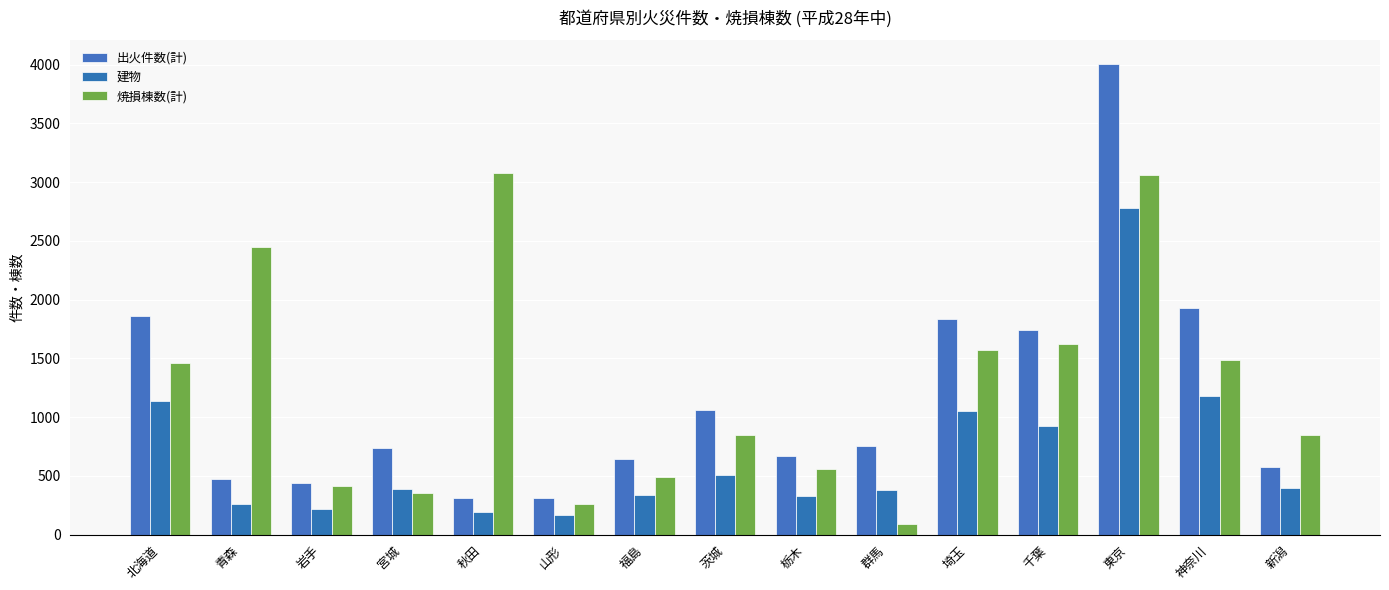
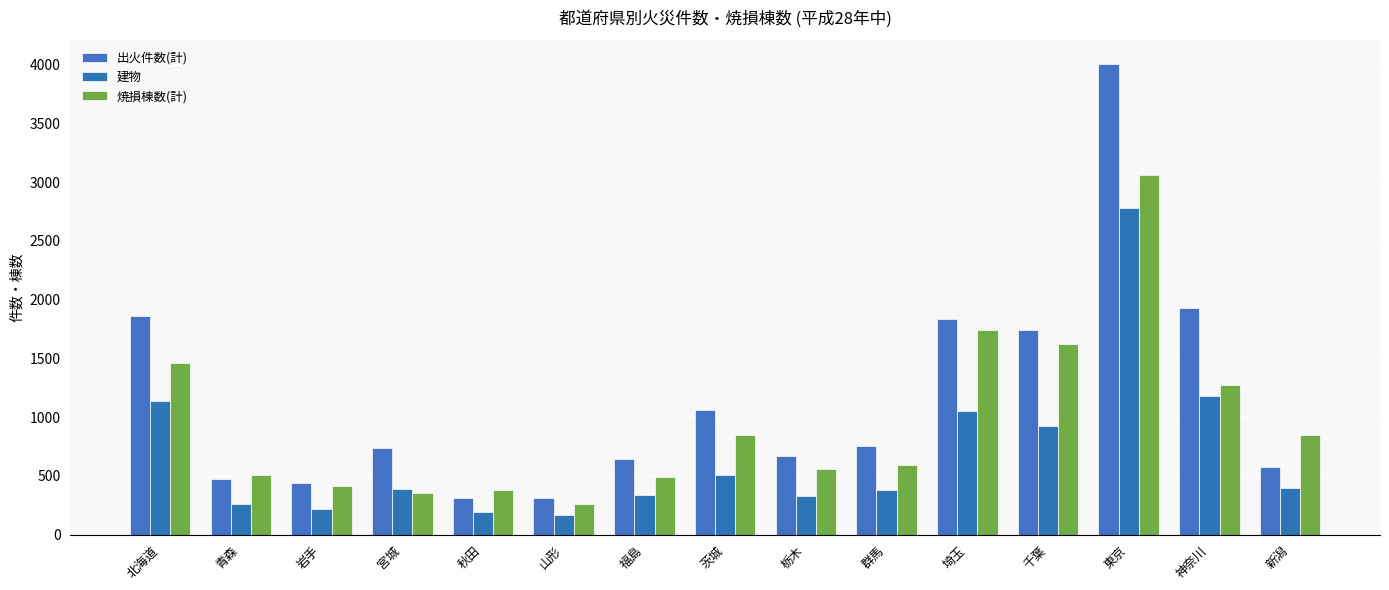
焼損棟数(計), 青森: 2450 -> 510
焼損棟数(計), 秋田: 3080 -> 380
焼損棟数(計), 群馬: 90 -> 600
焼損棟数(計), 埼玉: 1570 -> 1740
焼損棟数(計), 神奈川: 1480 -> 1280
